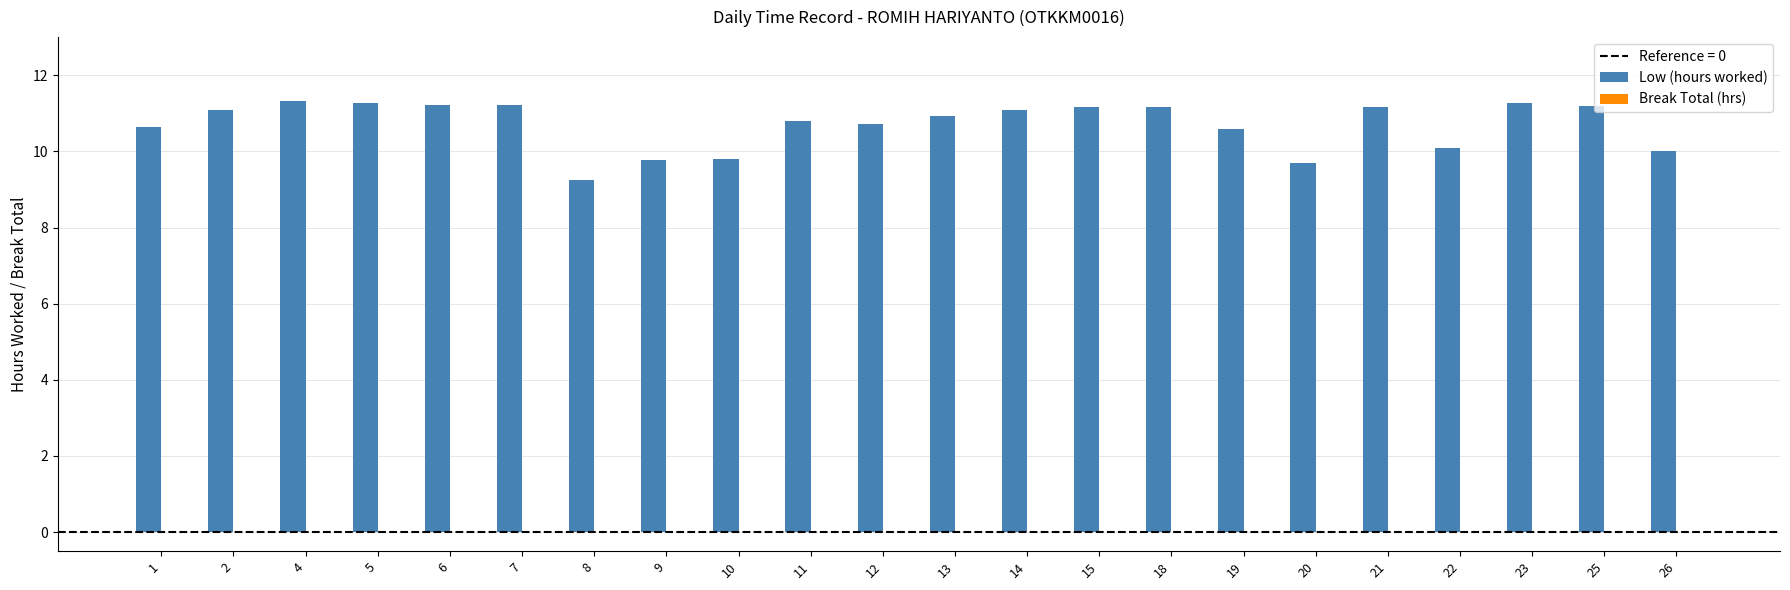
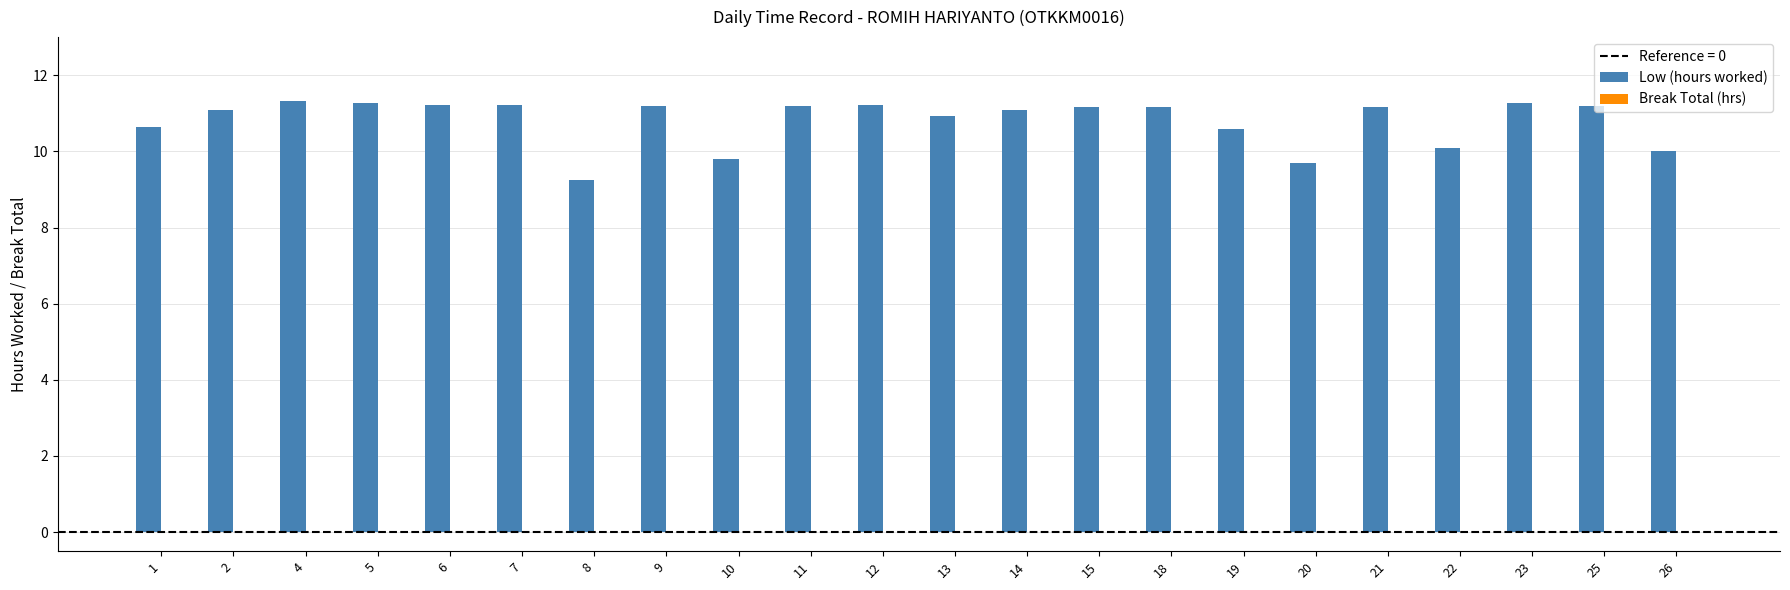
Low (hours worked), 9: 9.8 -> 11.2
Low (hours worked), 11: 10.8 -> 11.2
Low (hours worked), 12: 10.7 -> 11.2
